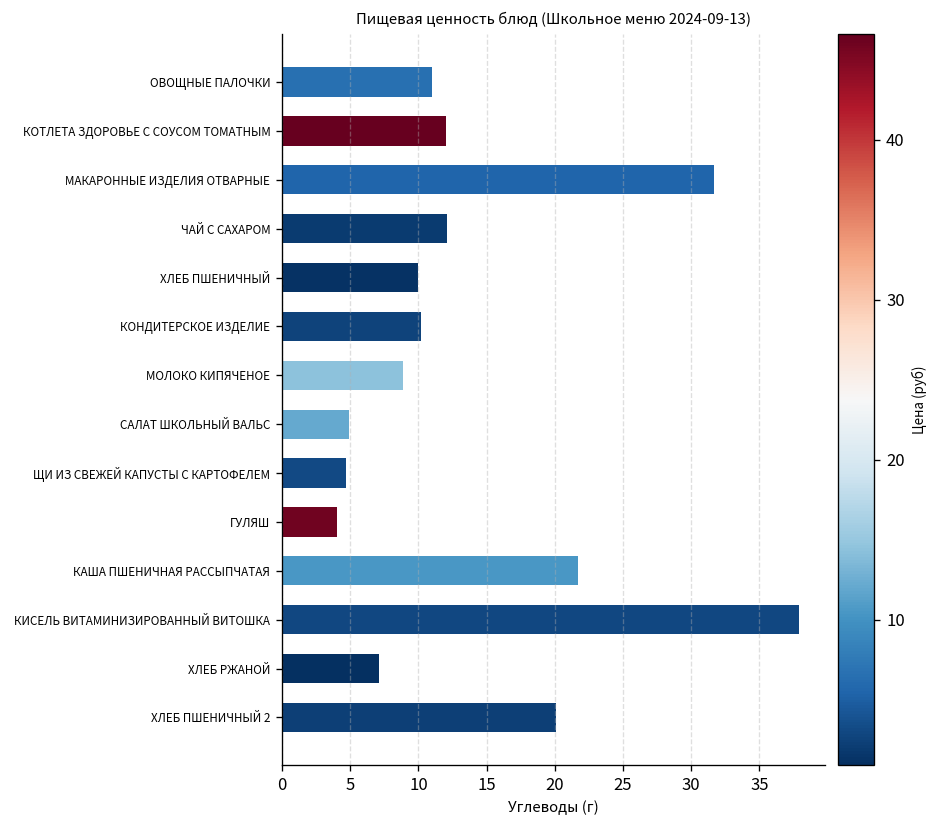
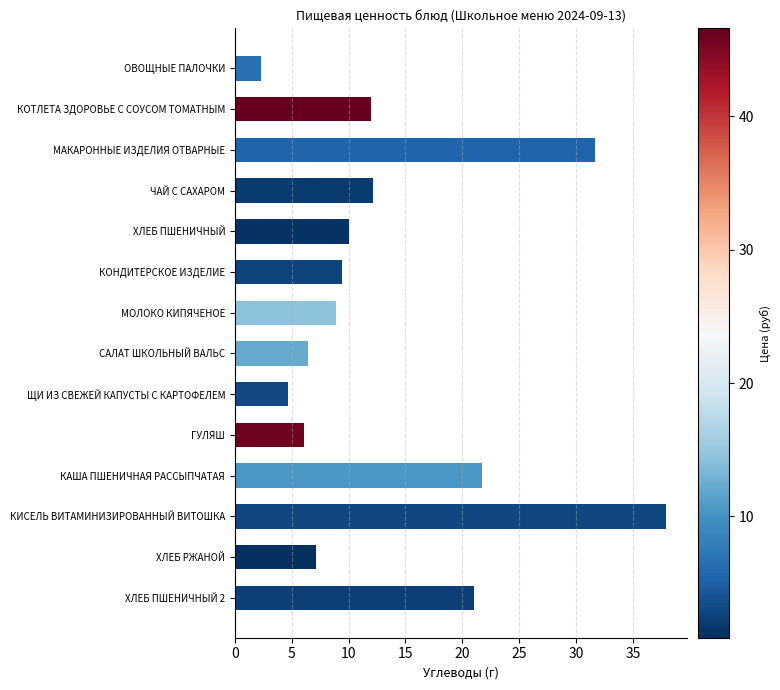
ОВОЩНЫЕ ПАЛОЧКИ: 11.0 -> 2.3
КОНДИТЕРСКОЕ ИЗДЕЛИЕ: 10.2 -> 9.4
САЛАТ ШКОЛЬНЫЙ ВАЛЬС: 4.9 -> 6.4
ГУЛЯШ: 4.0 -> 6.1
ХЛЕБ ПШЕНИЧНЫЙ 2: 20.1 -> 21.0
